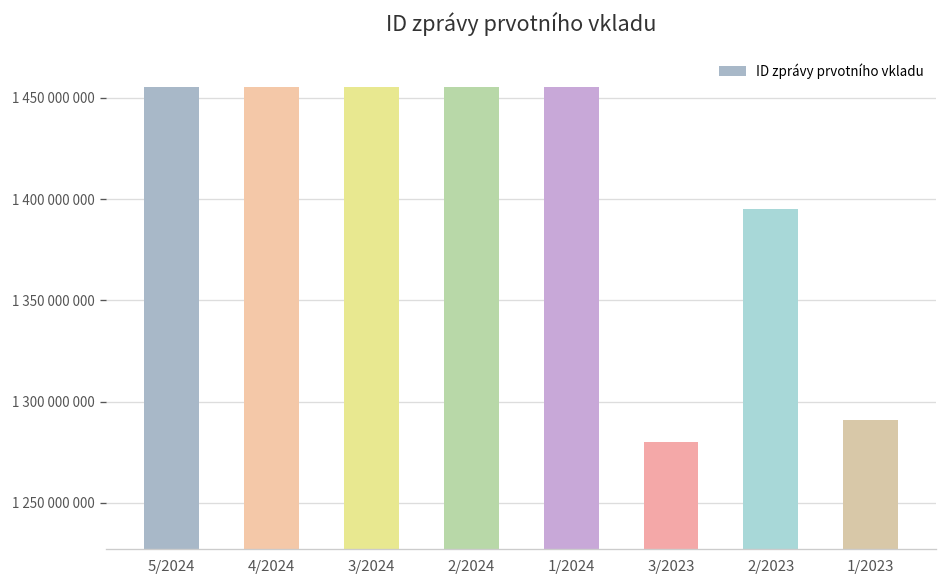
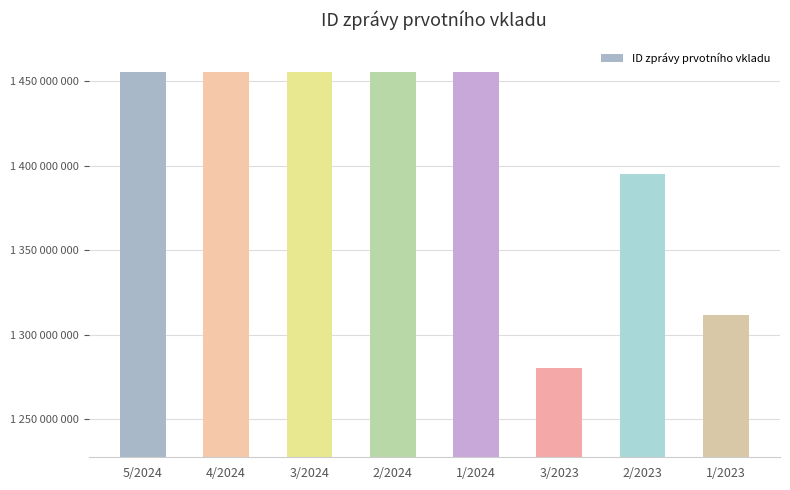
1/2023: 1291000000 -> 1312000000
